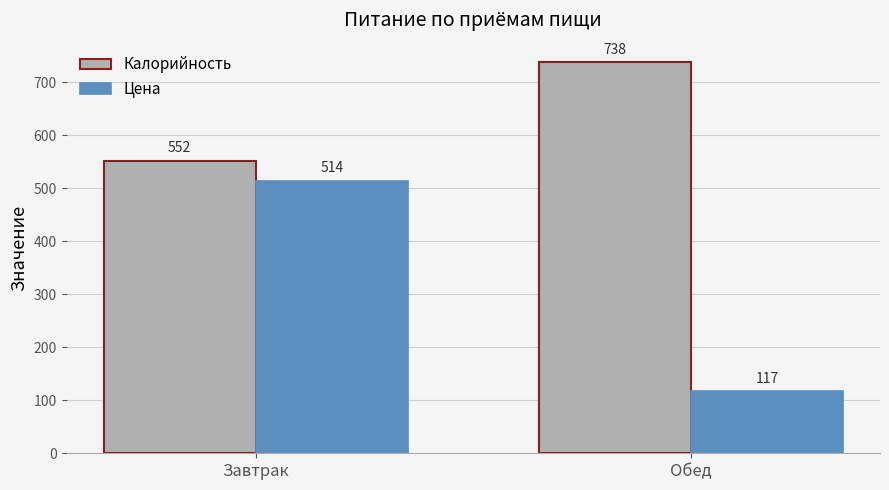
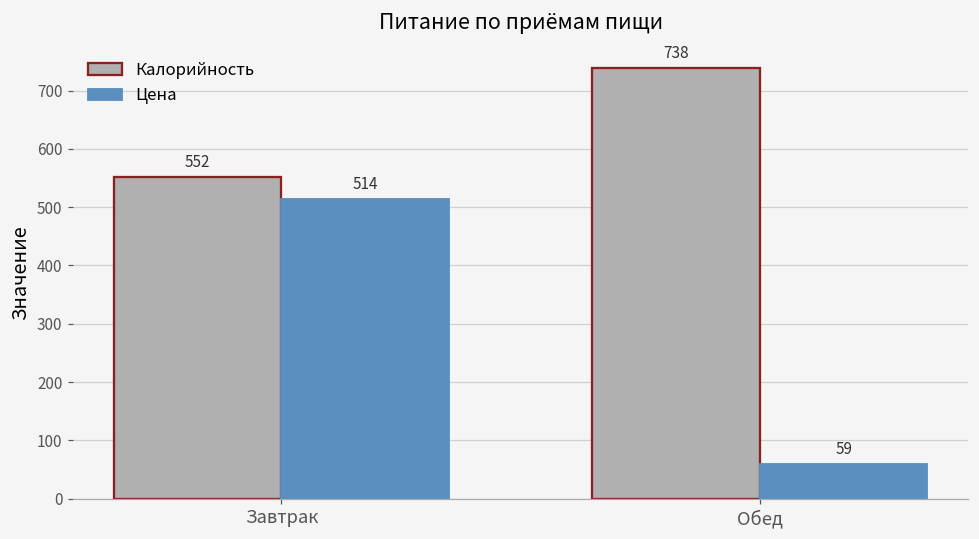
Цена, Обед: 117 -> 59
